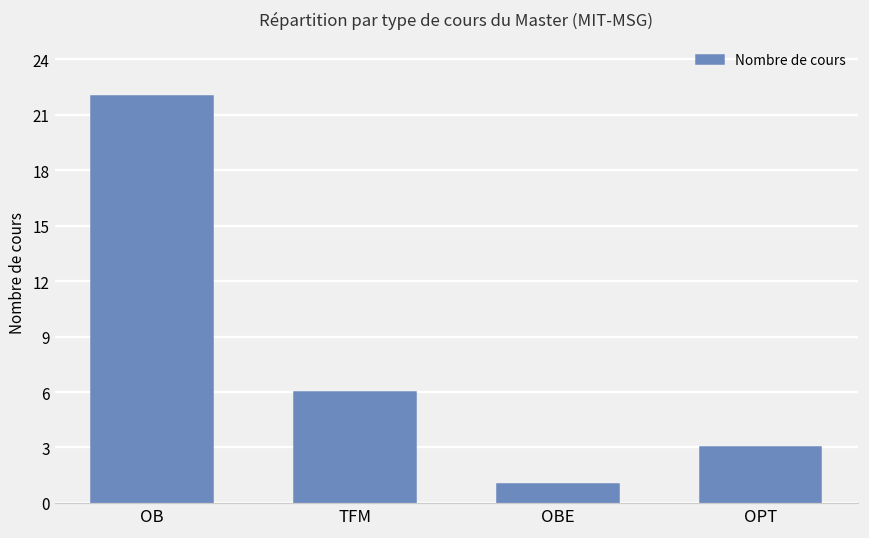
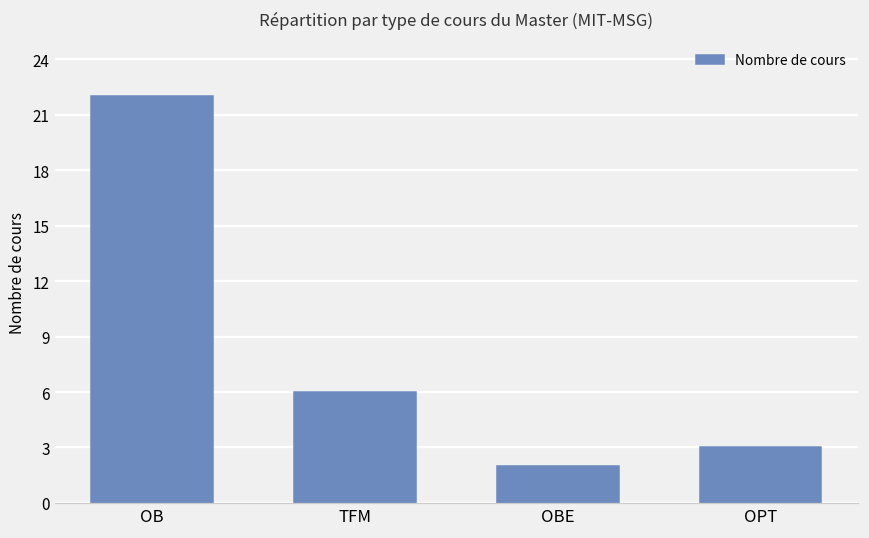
OBE: 1 -> 2
